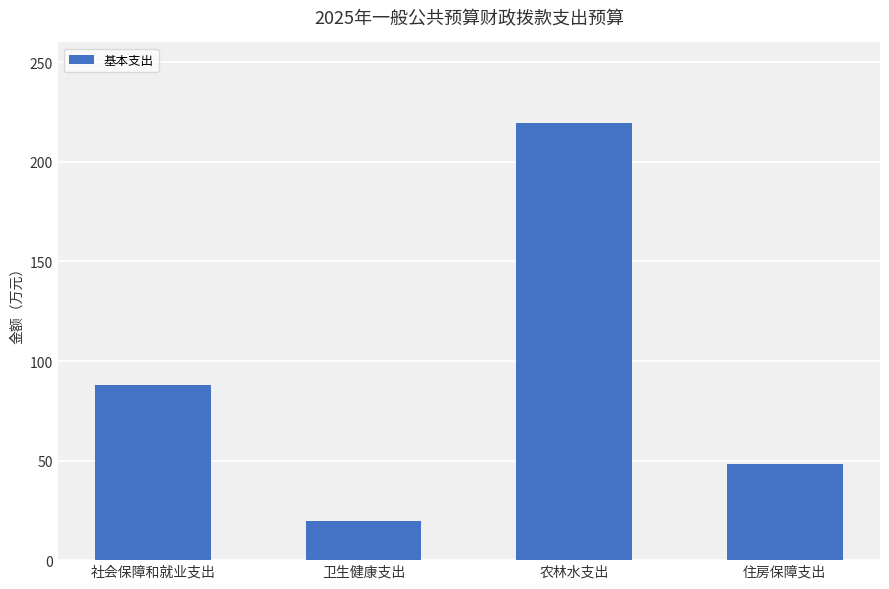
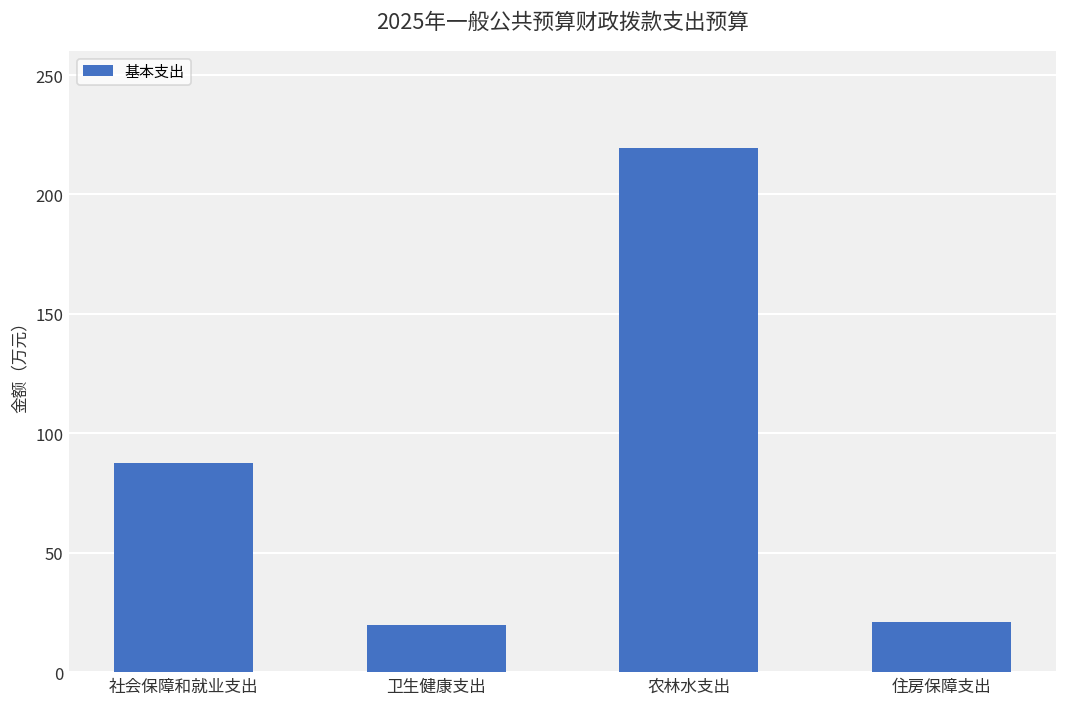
住房保障支出: 48 -> 21
